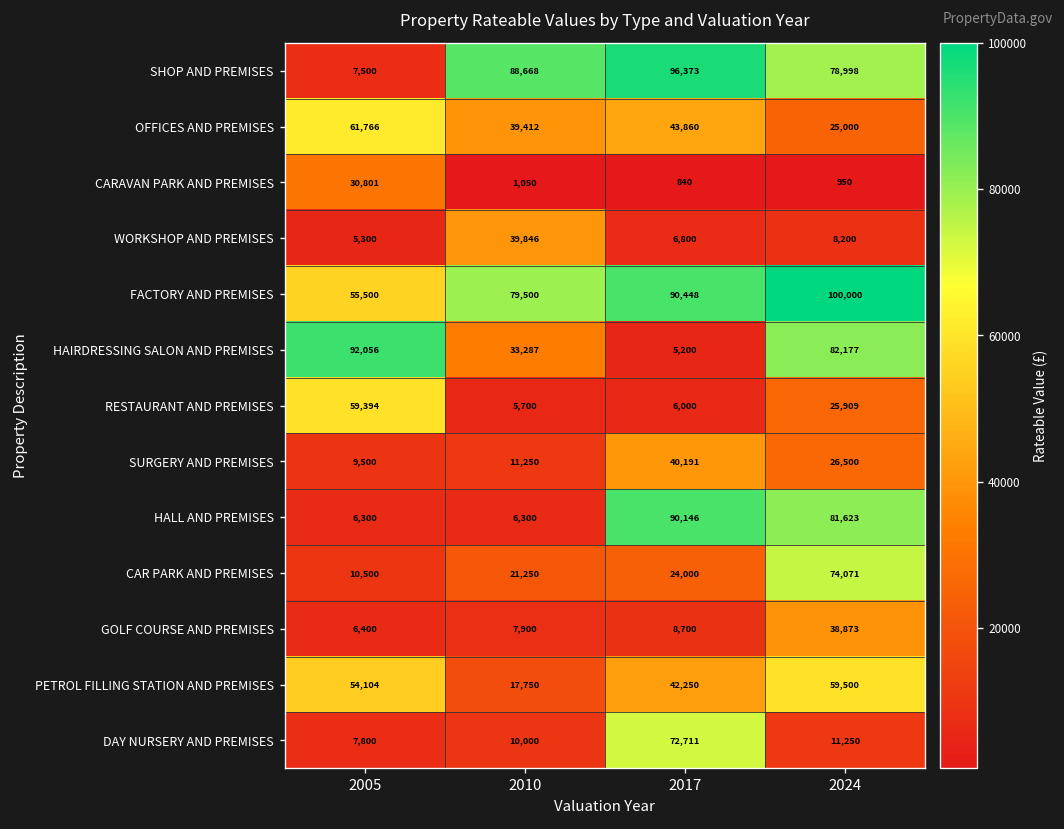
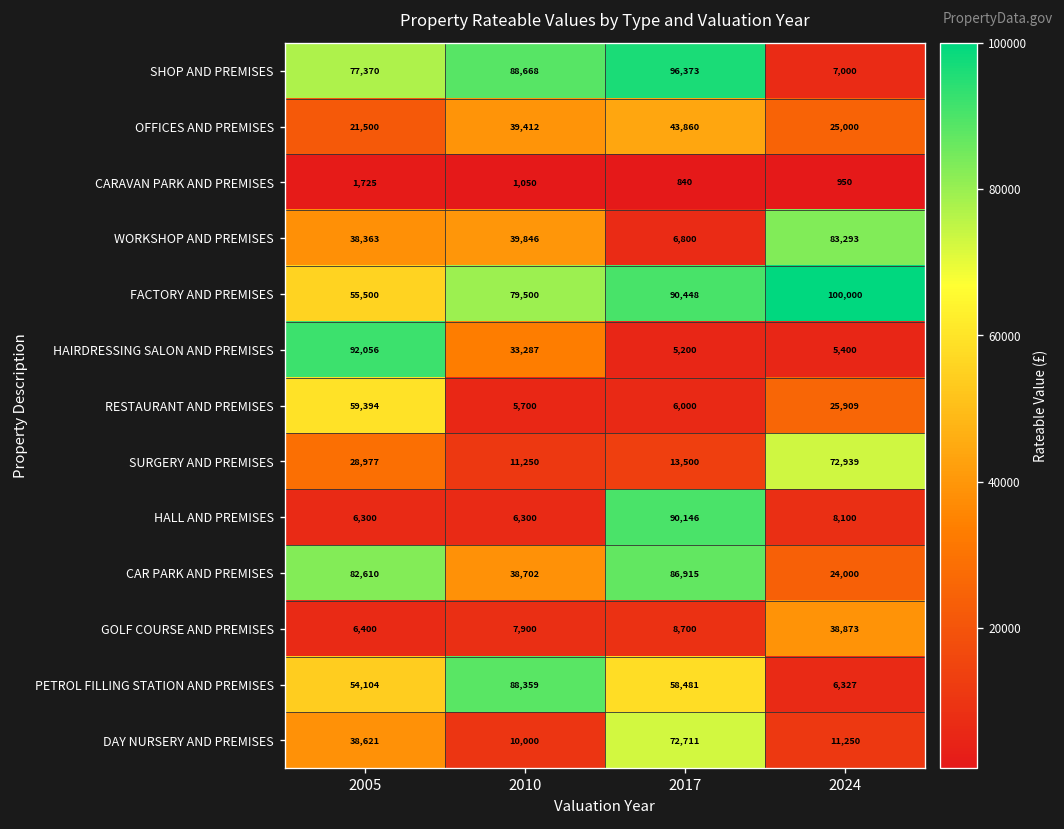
SHOP AND PREMISES, 2005: 7,500 -> 77,370
SHOP AND PREMISES, 2024: 78,998 -> 7,000
OFFICES AND PREMISES, 2005: 61,766 -> 21,500
CARAVAN PARK AND PREMISES, 2005: 30,801 -> 1,725
WORKSHOP AND PREMISES, 2005: 5,300 -> 38,363
WORKSHOP AND PREMISES, 2024: 8,200 -> 83,293
HAIRDRESSING SALON AND PREMISES, 2024: 82,177 -> 5,400
SURGERY AND PREMISES, 2005: 9,500 -> 28,977
SURGERY AND PREMISES, 2017: 40,191 -> 13,500
SURGERY AND PREMISES, 2024: 26,500 -> 72,939
HALL AND PREMISES, 2024: 81,623 -> 8,100
CAR PARK AND PREMISES, 2005: 10,500 -> 82,610
CAR PARK AND PREMISES, 2010: 21,250 -> 38,702
CAR PARK AND PREMISES, 2017: 24,000 -> 86,915
CAR PARK AND PREMISES, 2024: 74,071 -> 24,000
PETROL FILLING STATION AND PREMISES, 2010: 17,750 -> 88,359
PETROL FILLING STATION AND PREMISES, 2017: 42,250 -> 58,481
PETROL FILLING STATION AND PREMISES, 2024: 59,500 -> 6,327
DAY NURSERY AND PREMISES, 2005: 7,800 -> 38,621
